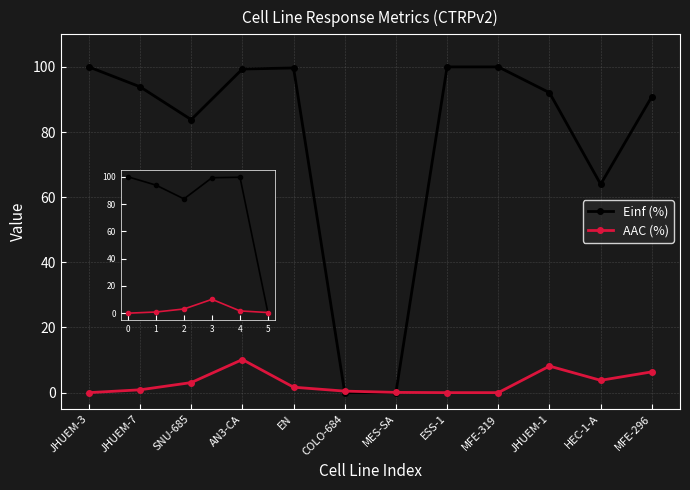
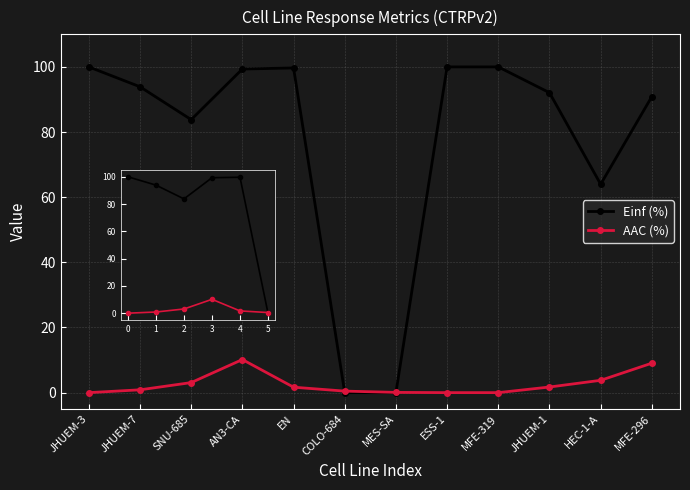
Cell Line Response Metrics (CTRPv2), AAC (%), JHUEM-1: 8 -> 2
Cell Line Response Metrics (CTRPv2), AAC (%), MFE-296: 6 -> 9
